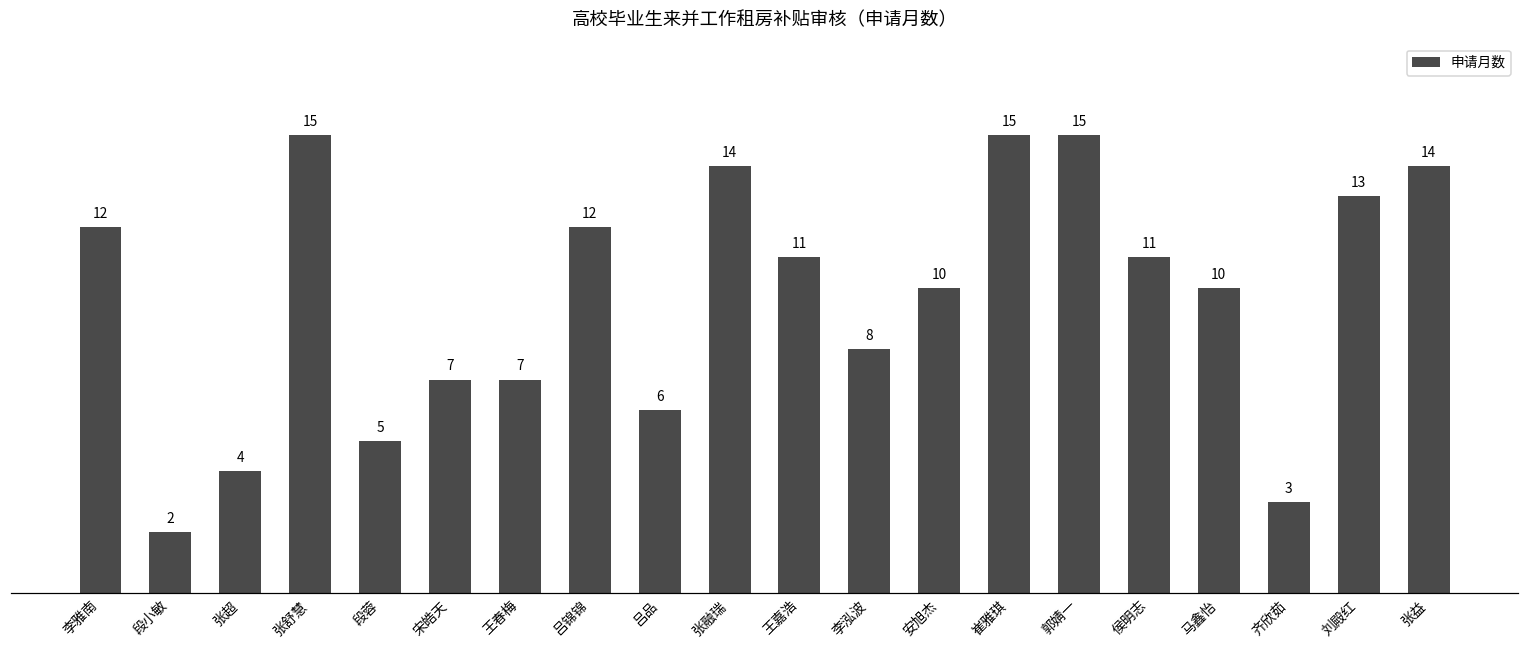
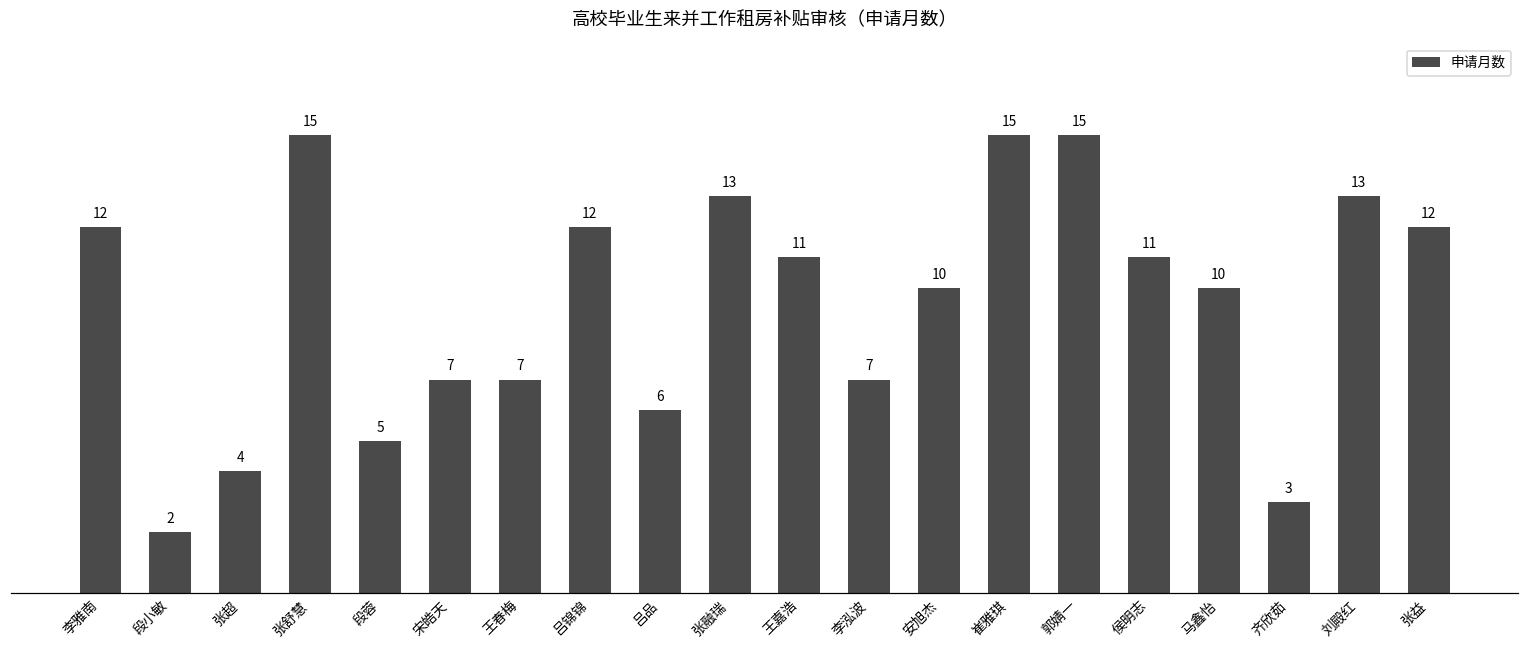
张融瑞: 14 -> 13
李泓波: 8 -> 7
张益: 14 -> 12
